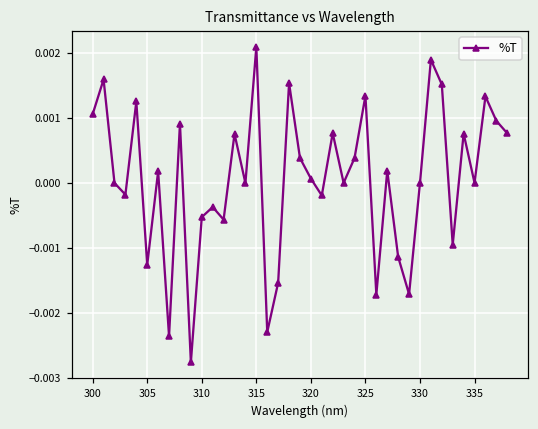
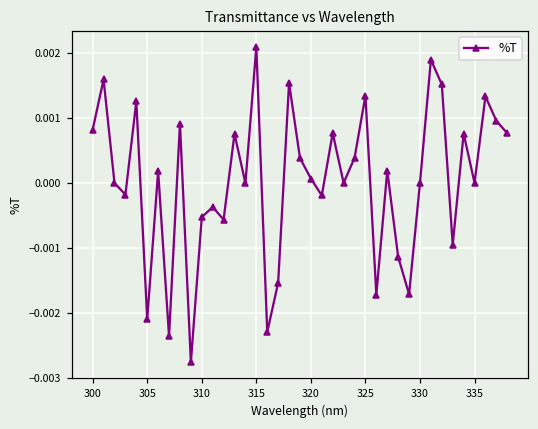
300: 0.0011 -> 0.0008
305: -0.0013 -> -0.0021
